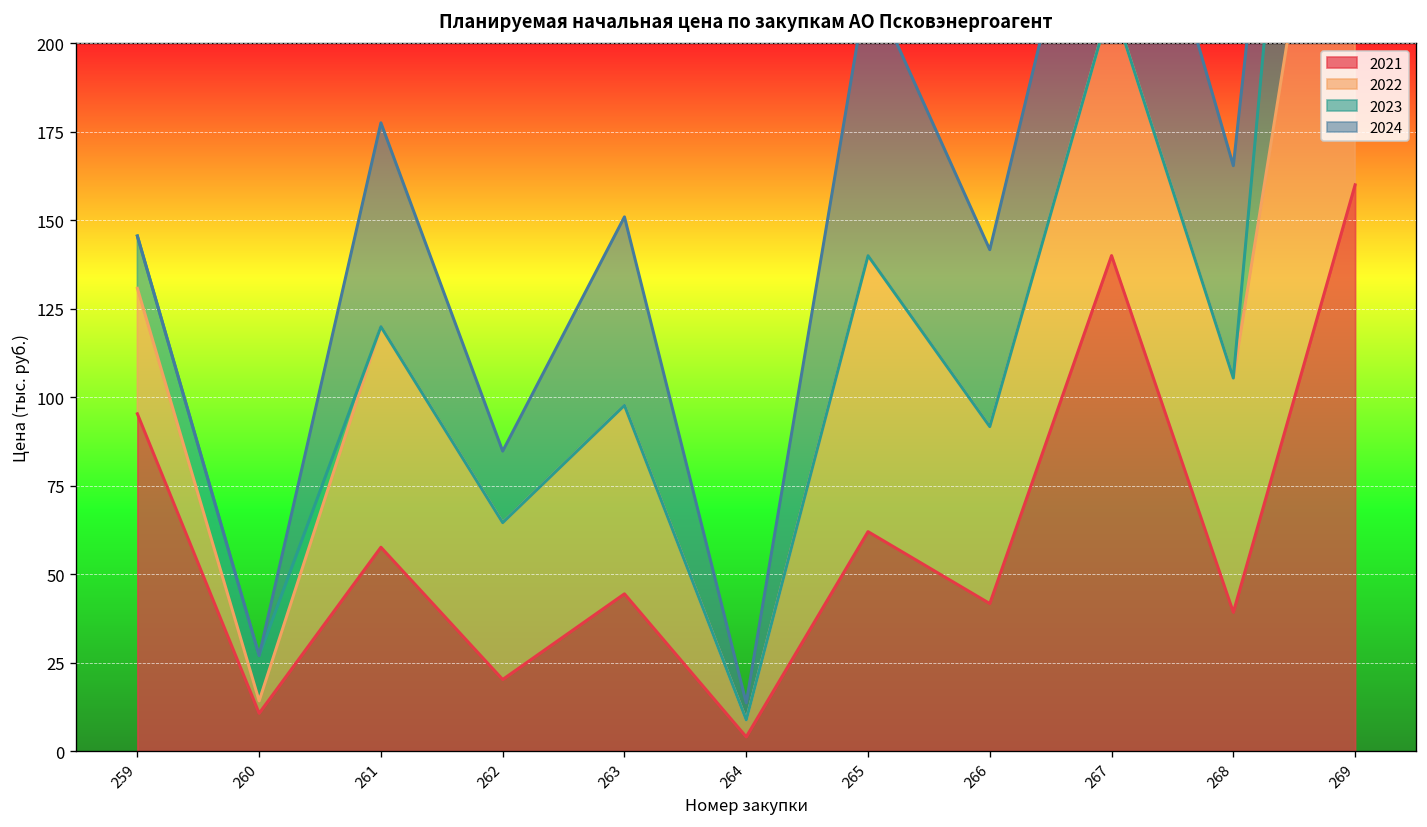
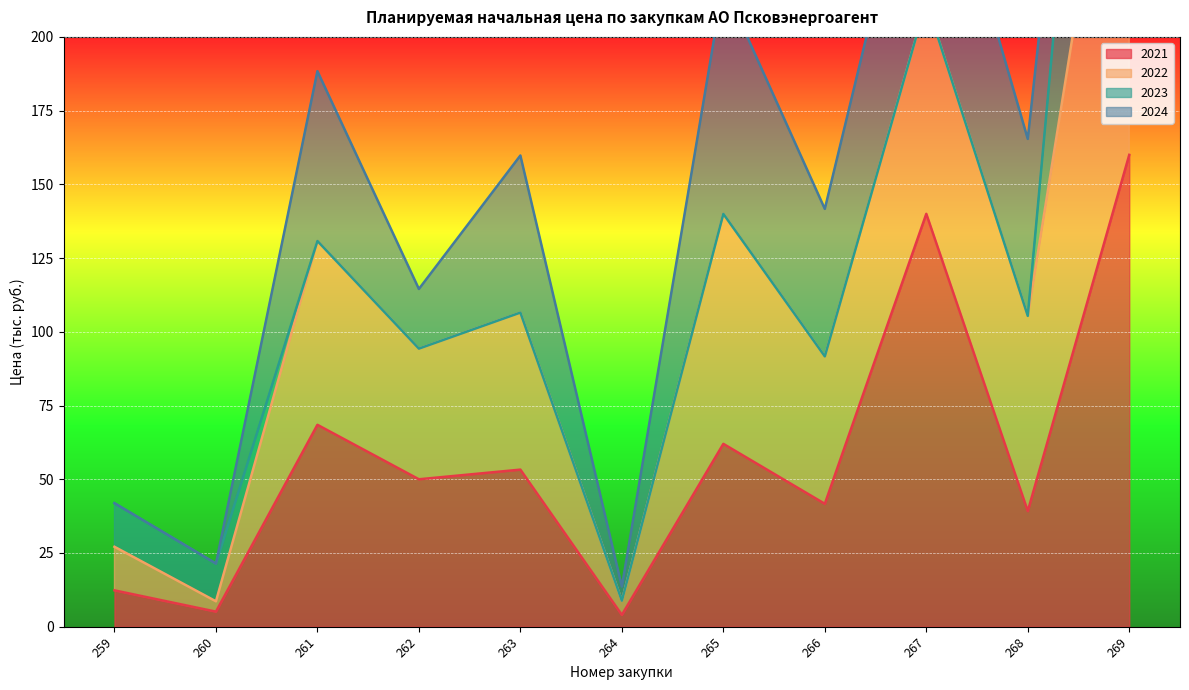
2021, 259: 95 -> 12
2022, 259: 35 -> 15
2021, 260: 11 -> 5
2021, 261: 58 -> 68
2021, 262: 20 -> 50
2021, 263: 44 -> 53
